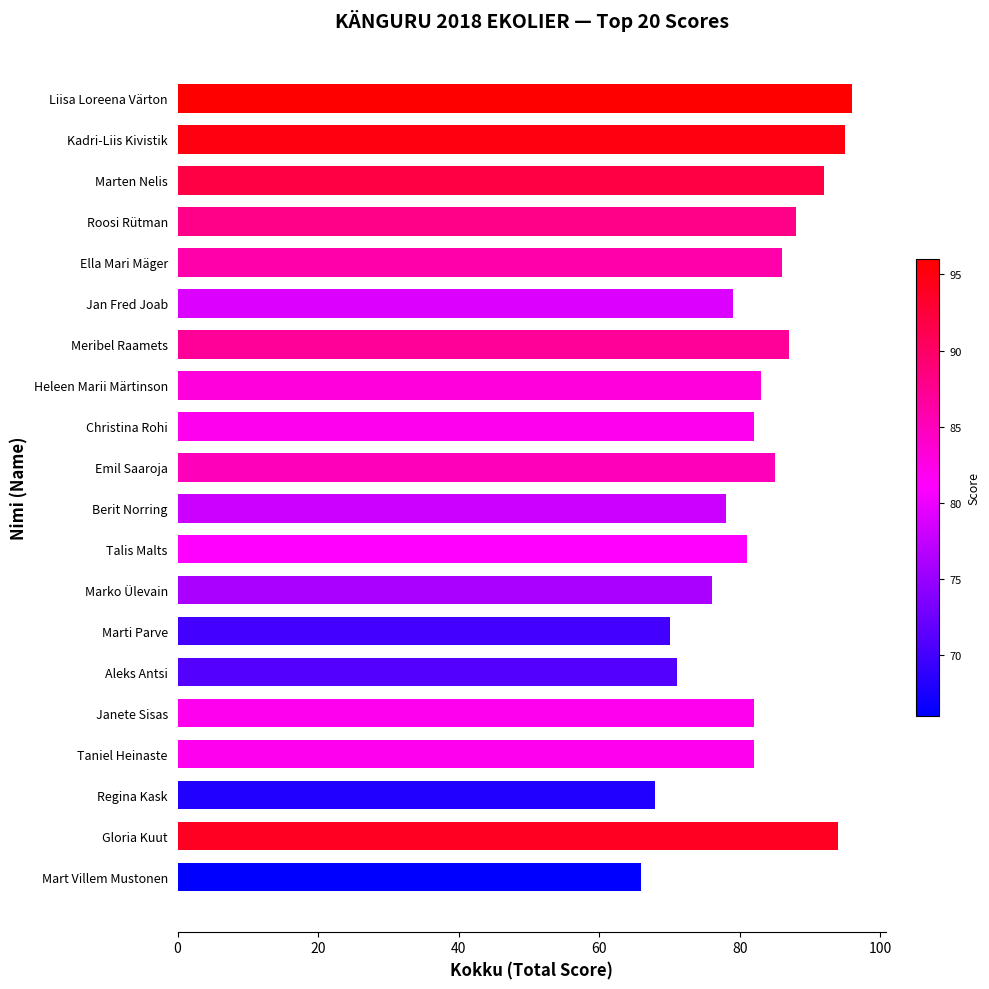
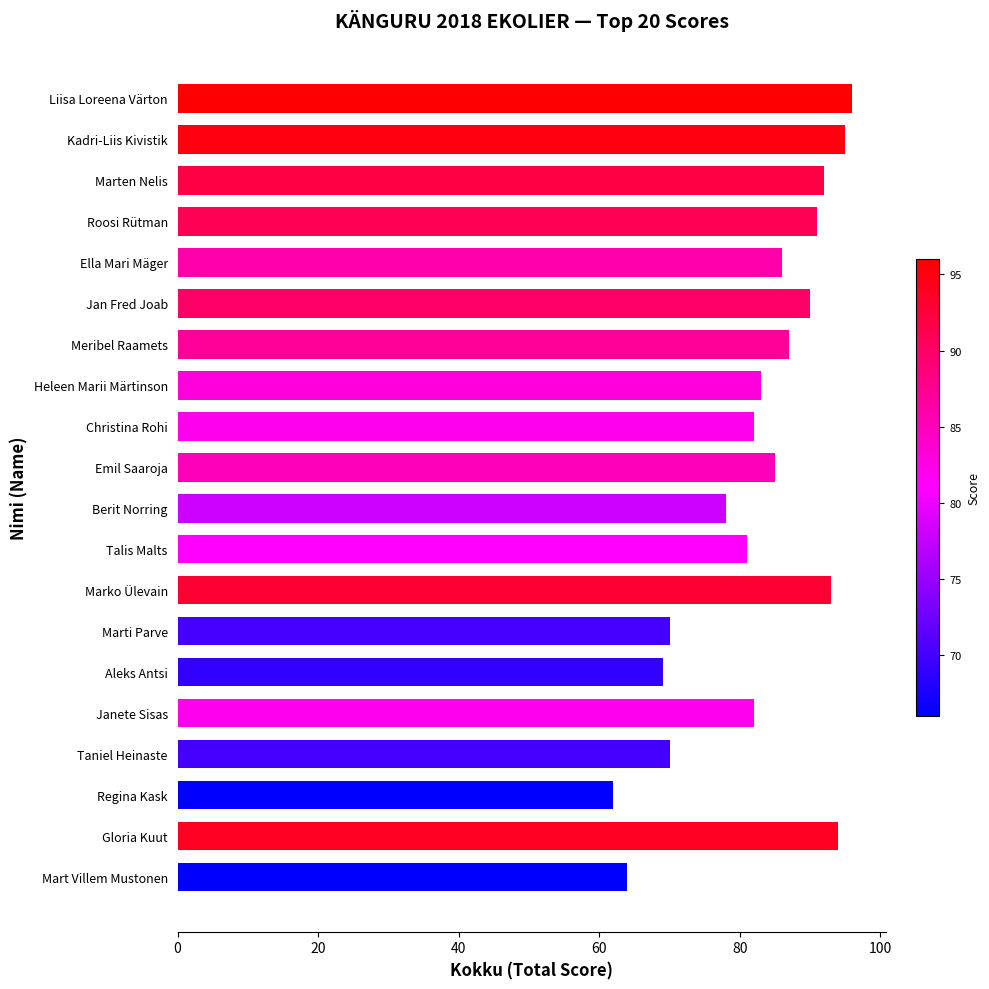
Roosi Rütman: 88 -> 91
Jan Fred Joab: 79 -> 90
Marko Ülevain: 76 -> 93
Aleks Antsi: 71 -> 69
Taniel Heinaste: 82 -> 70
Regina Kask: 68 -> 62
Mart Villem Mustonen: 66 -> 64
